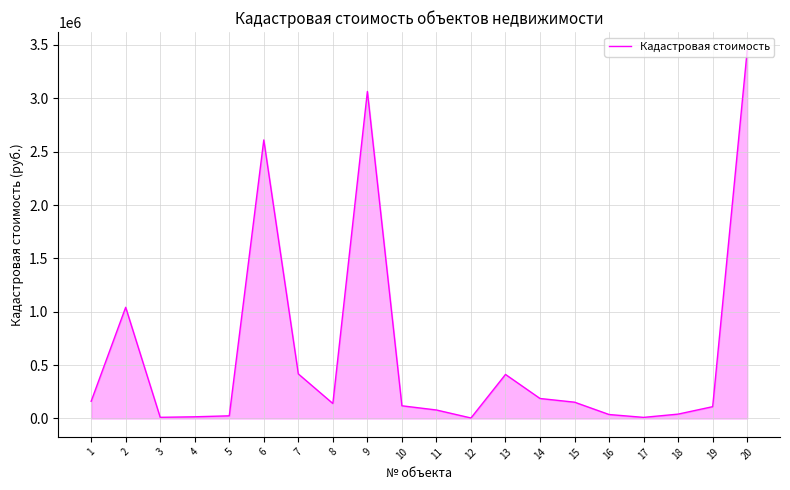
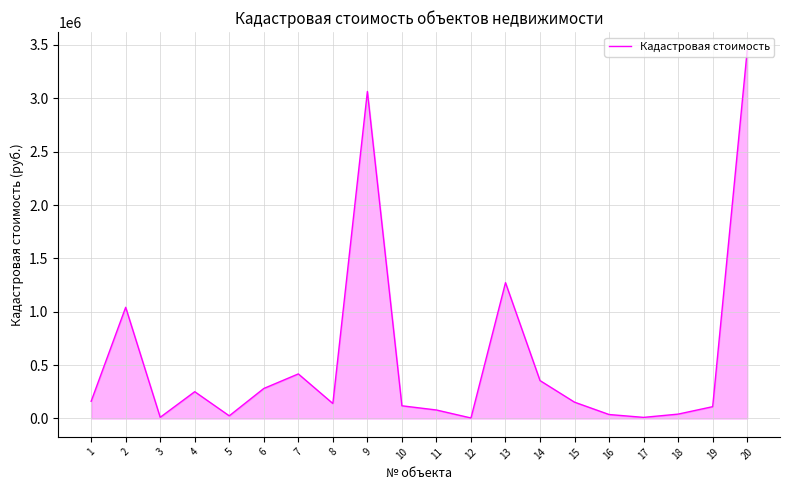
4: 20000 -> 250000
6: 2610000 -> 280000
13: 410000 -> 1270000
14: 190000 -> 360000
